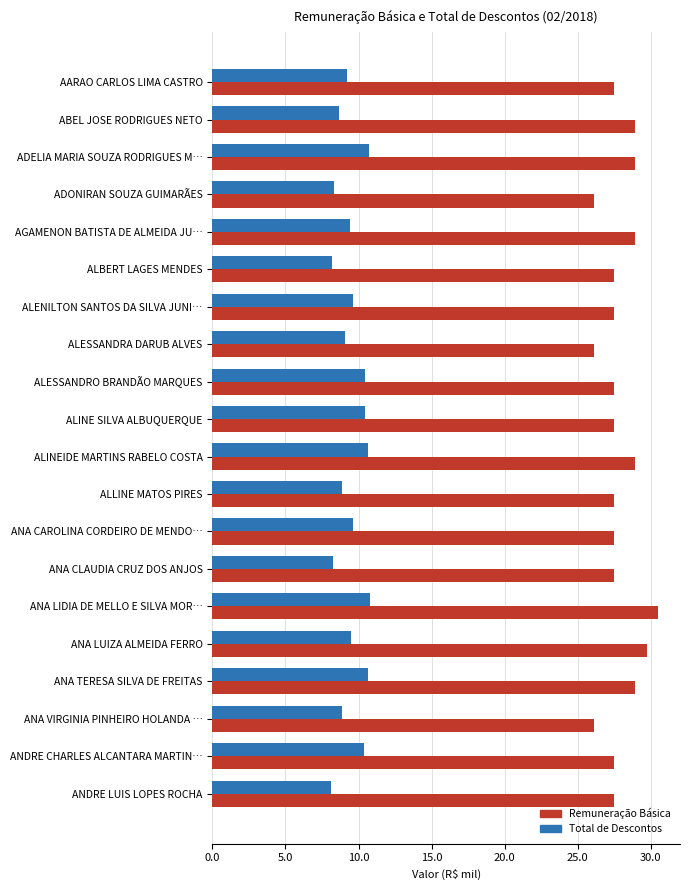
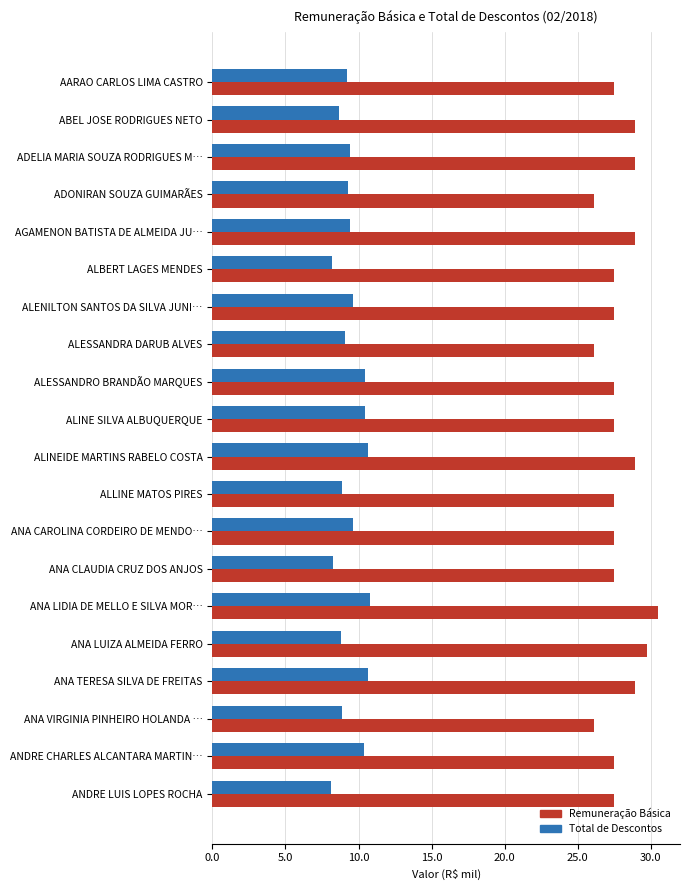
Total de Descontos, ADELIA MARIA SOUZA RODRIGUES M…: 10.7 -> 9.4
Total de Descontos, ADONIRAN SOUZA GUIMARÃES: 8.3 -> 9.3
Total de Descontos, ANA LUIZA ALMEIDA FERRO: 9.5 -> 8.8
